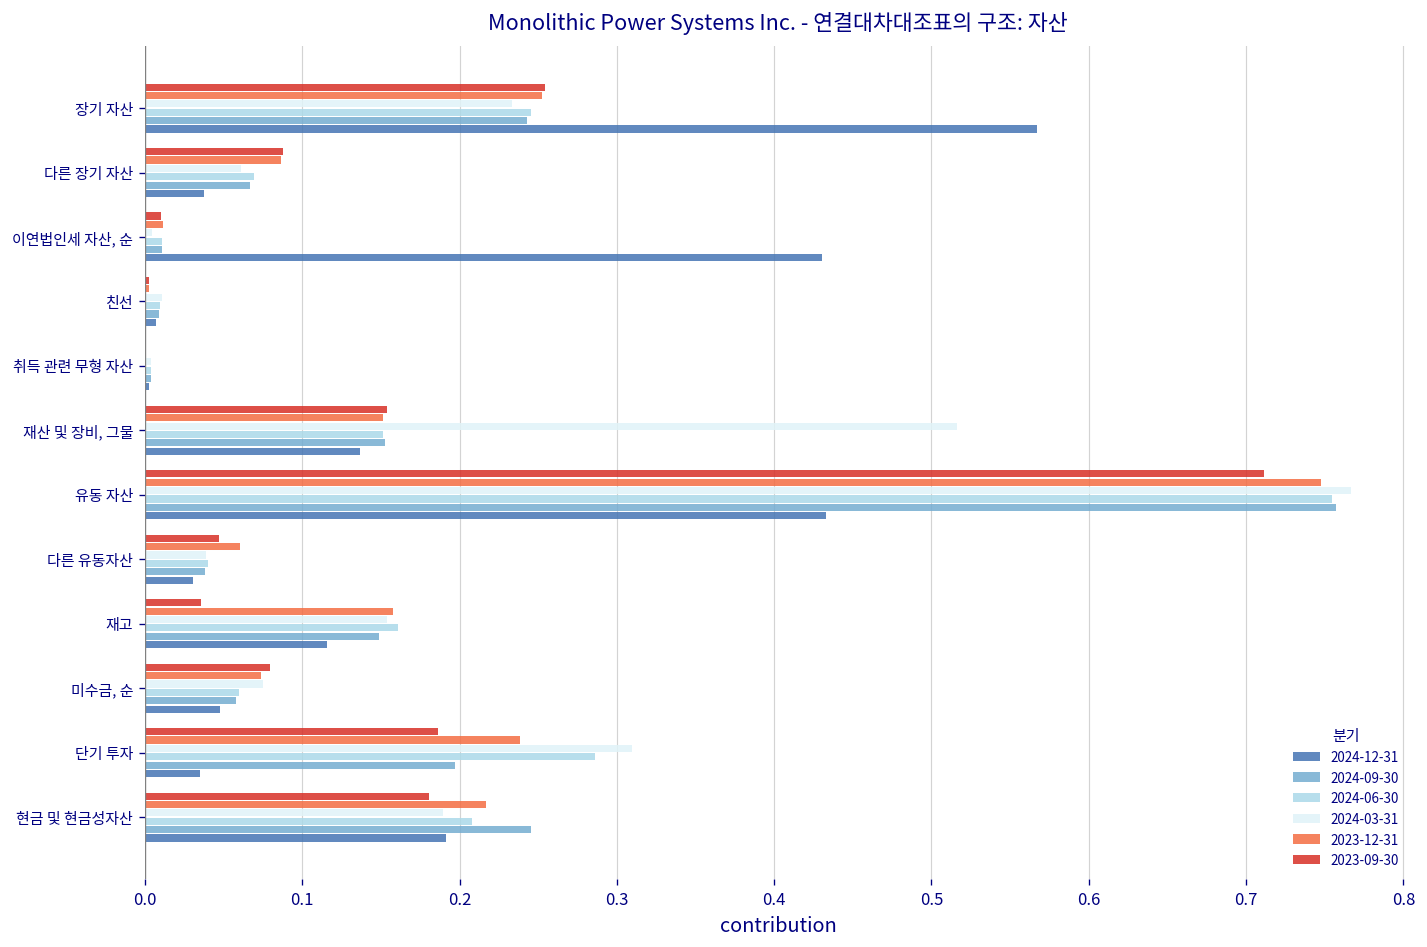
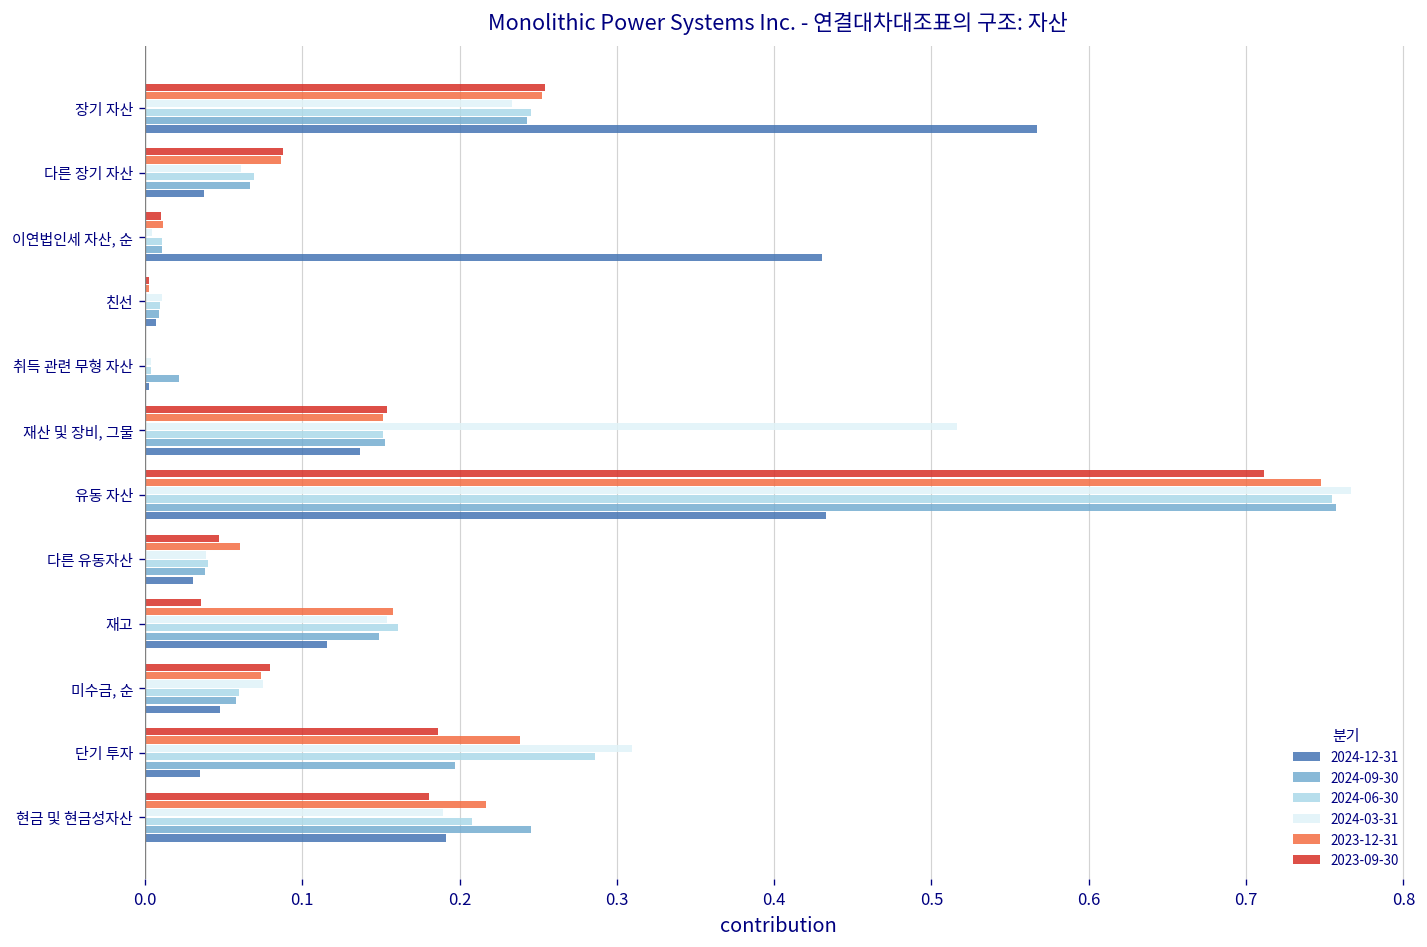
2024-09-30, 취득 관련 무형 자산: 0.004 -> 0.022
